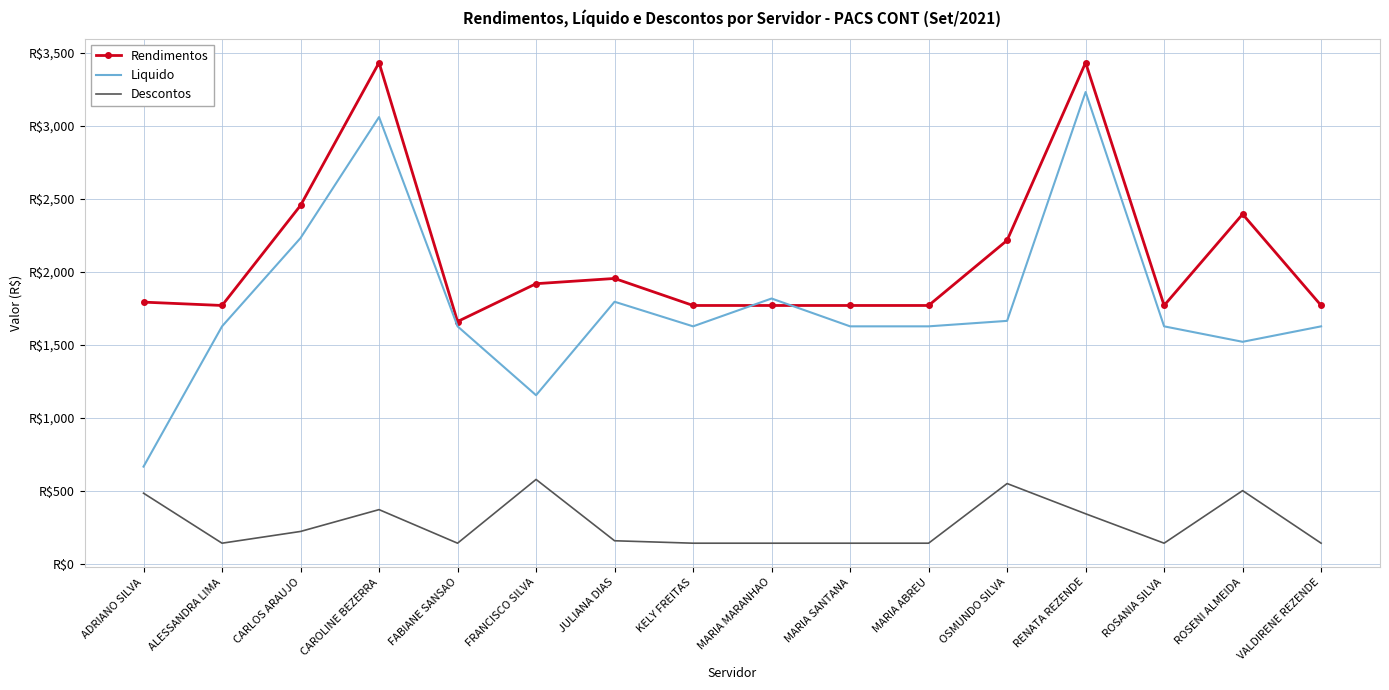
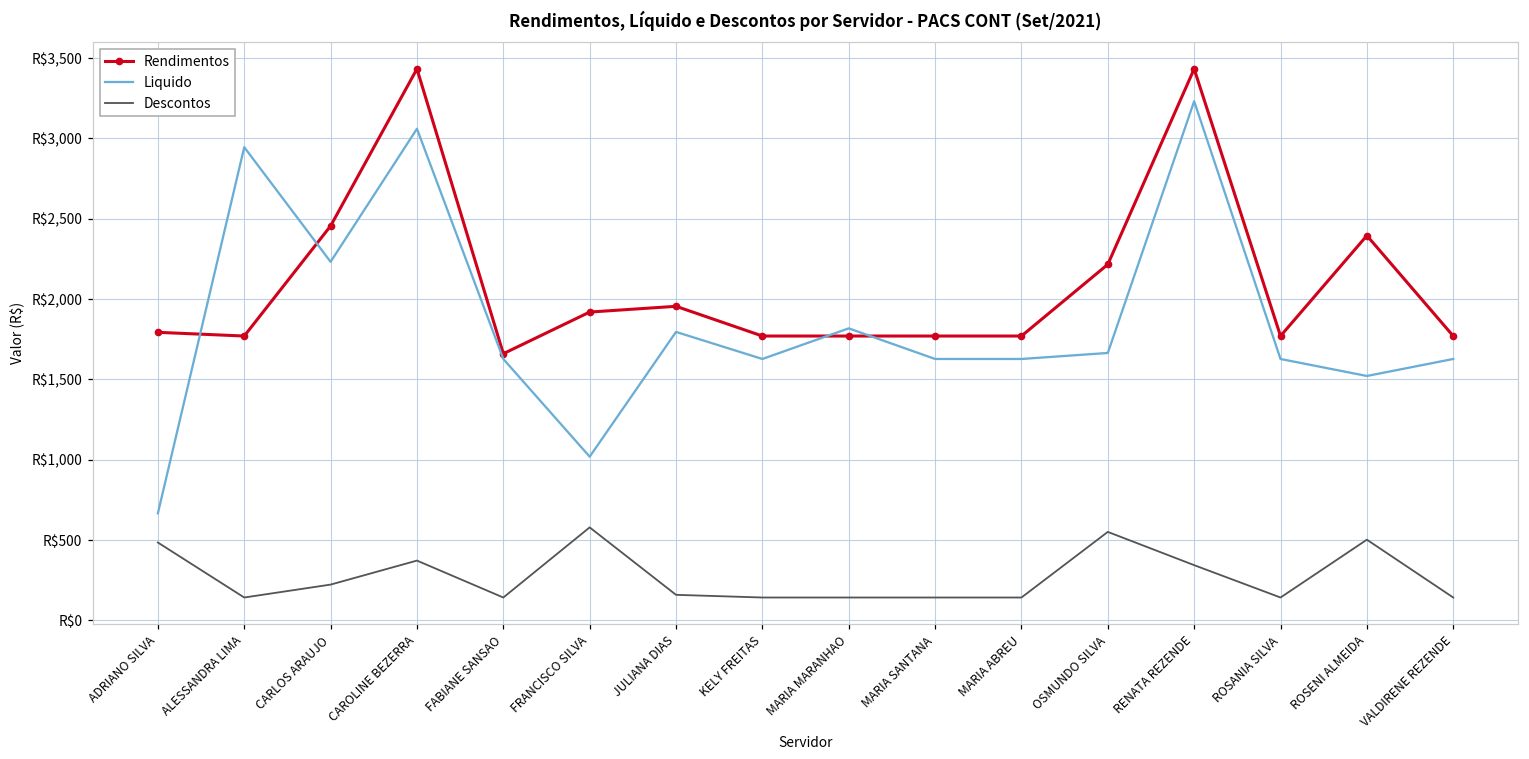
Liquido, ALESSANDRA LIMA: R$1,630 -> R$2,950
Liquido, FRANCISCO SILVA: R$1,160 -> R$1,020
